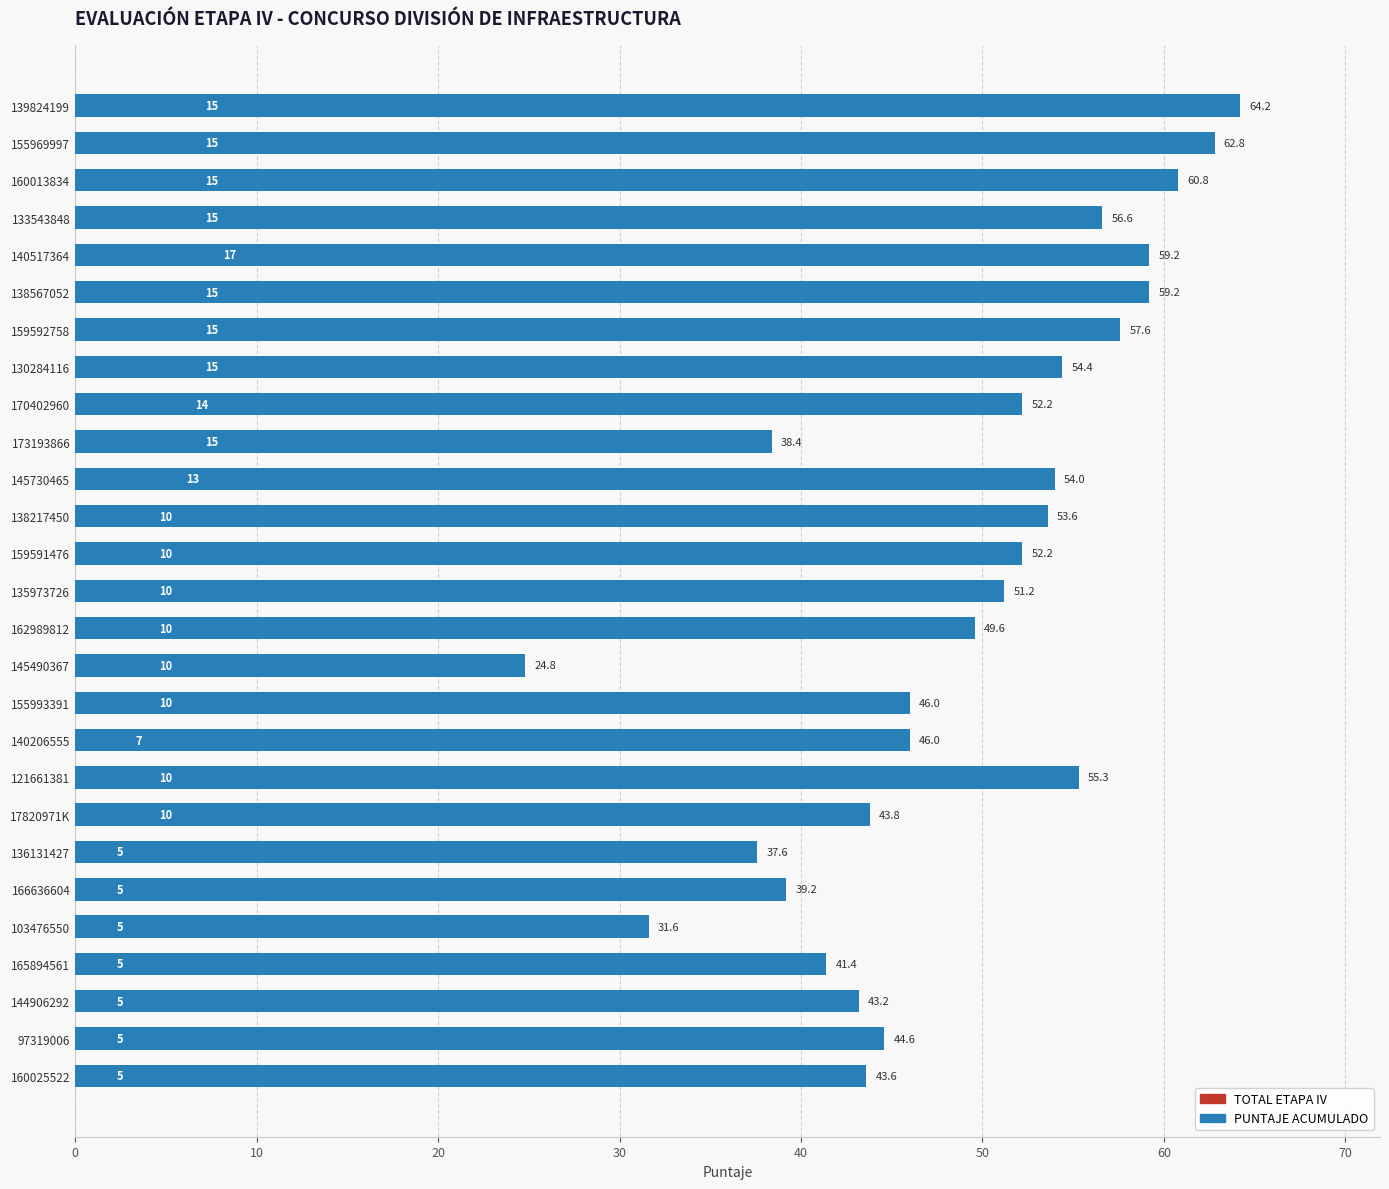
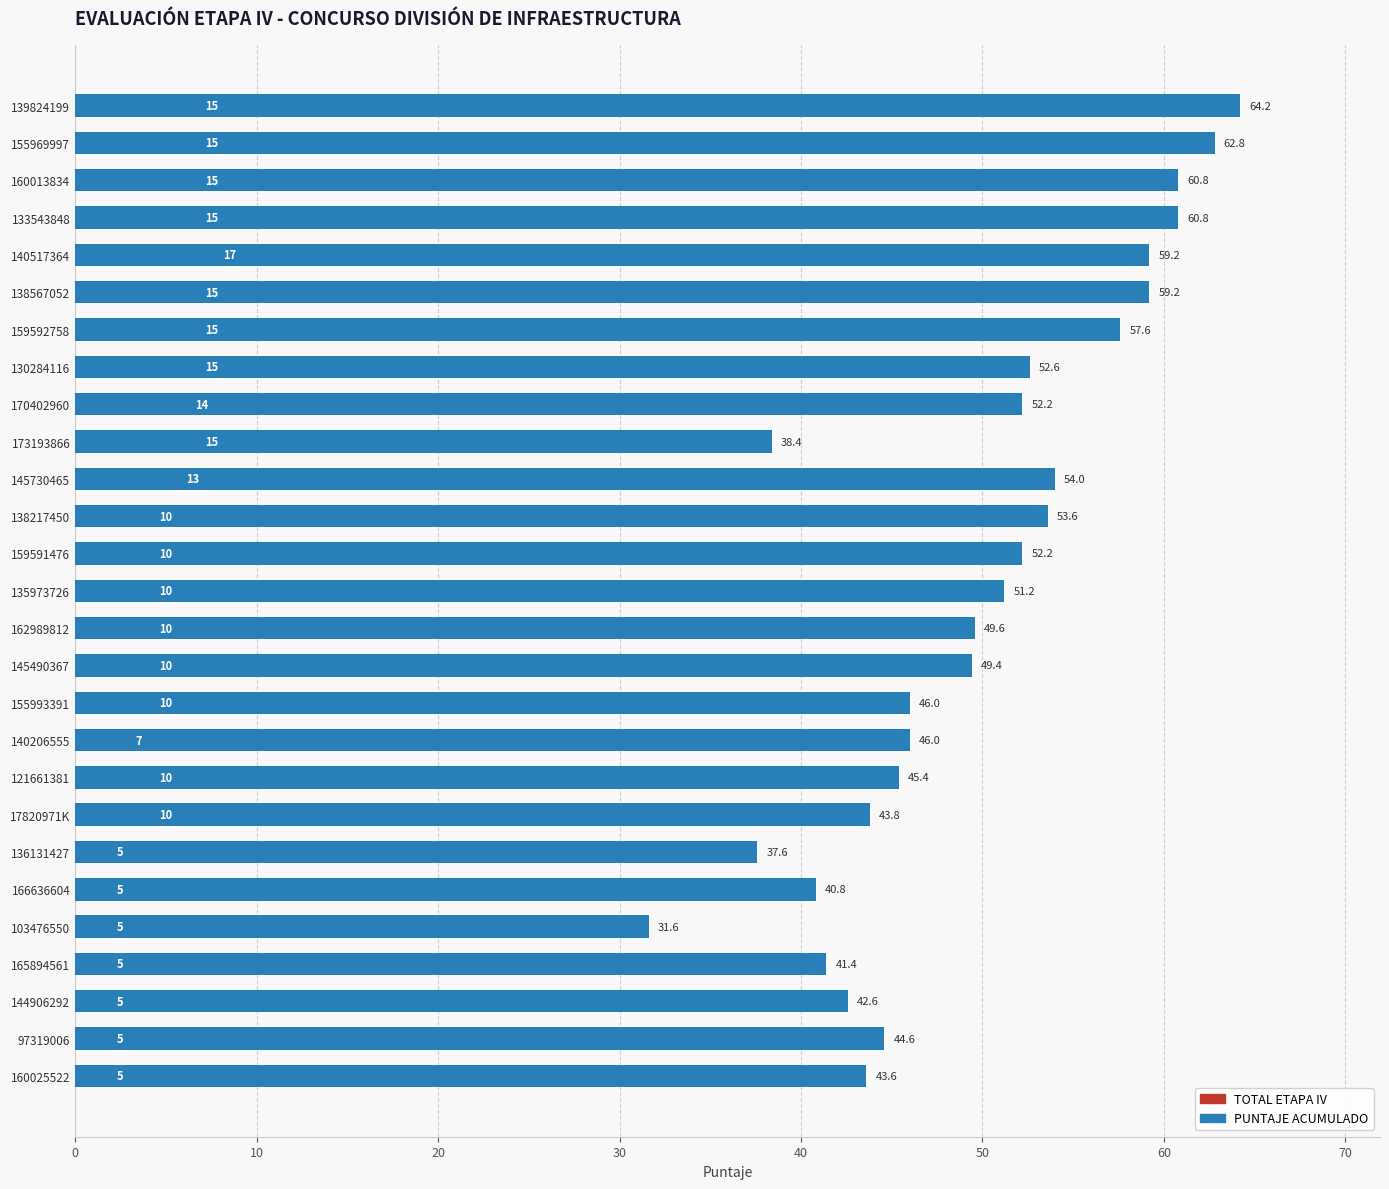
PUNTAJE ACUMULADO, 133543848: 56.6 -> 60.8
PUNTAJE ACUMULADO, 130284116: 54.4 -> 52.6
PUNTAJE ACUMULADO, 145490367: 24.8 -> 49.4
PUNTAJE ACUMULADO, 121661381: 55.3 -> 45.4
PUNTAJE ACUMULADO, 166636604: 39.2 -> 40.8
PUNTAJE ACUMULADO, 144906292: 43.2 -> 42.6
